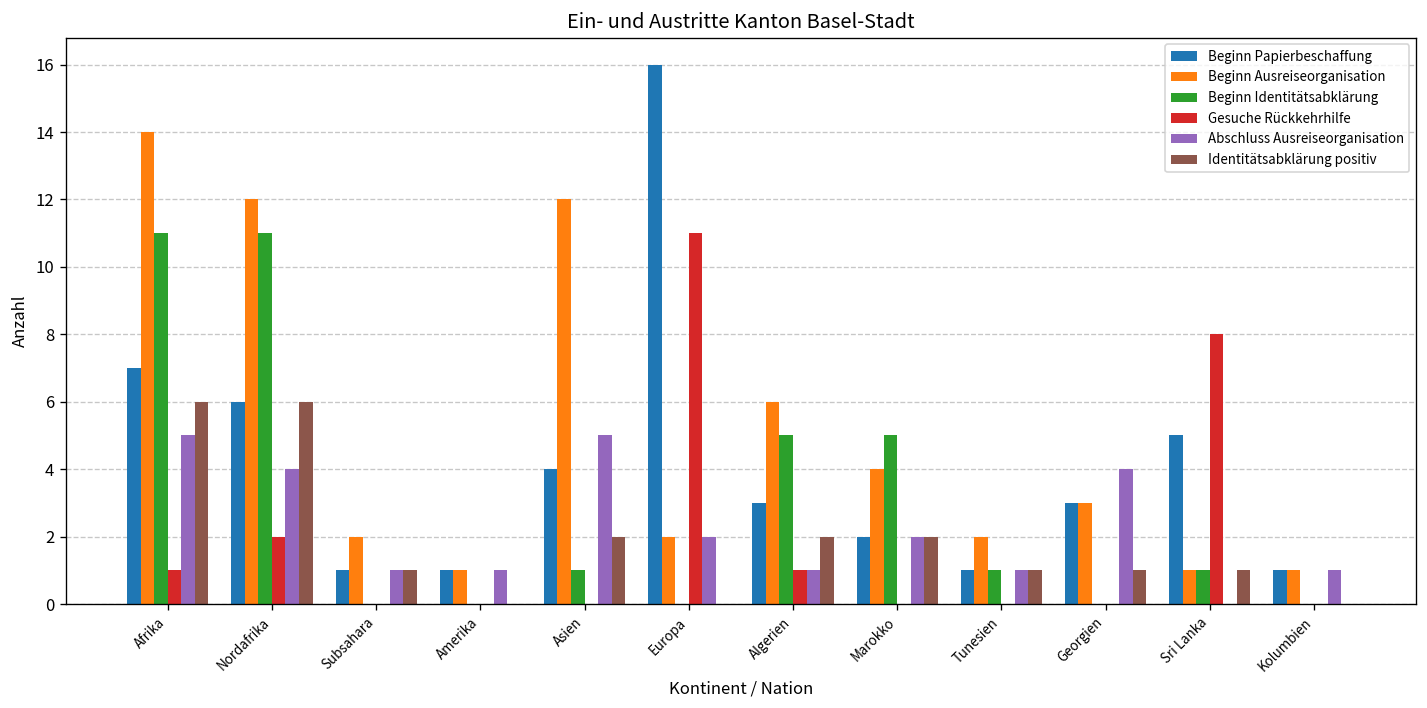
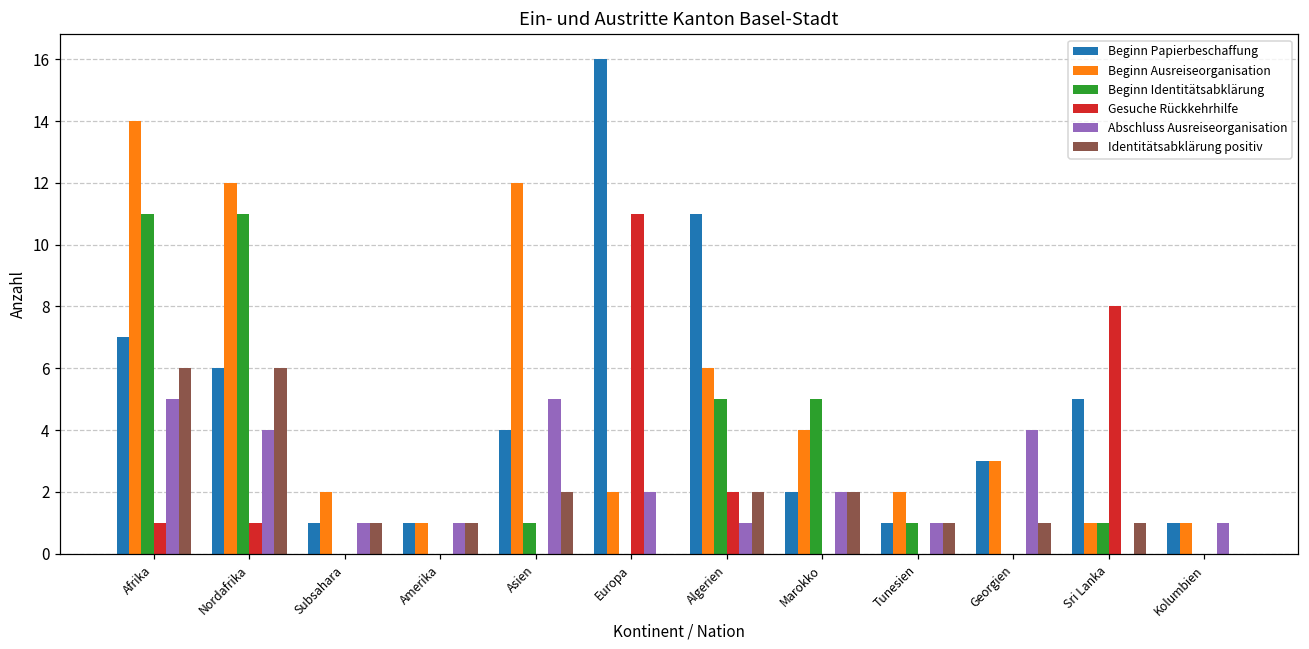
Gesuche Rückkehrhilfe, Nordafrika: 2 -> 1
Identitätsabklärung positiv, Amerika: 0 -> 1
Beginn Papierbeschaffung, Algerien: 3 -> 11
Gesuche Rückkehrhilfe, Algerien: 1 -> 2
